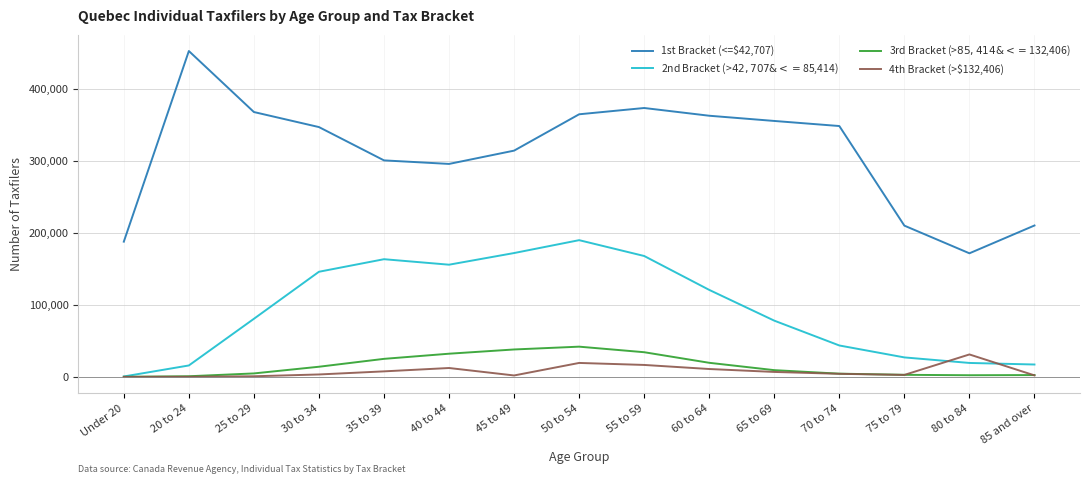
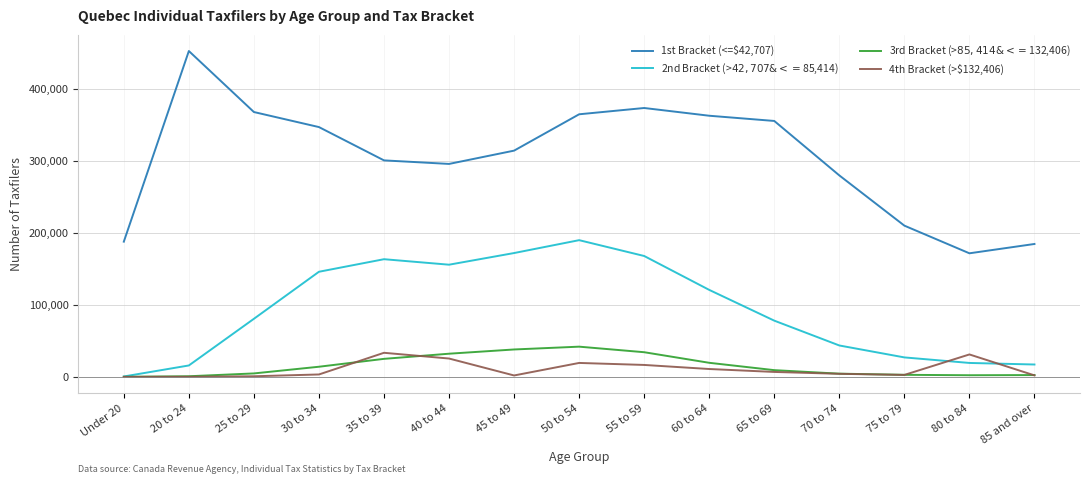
4th Bracket (>$132,406), 35 to 39: 10,000 -> 30,000
4th Bracket (>$132,406), 40 to 44: 10,000 -> 30,000
1st Bracket (<=$42,707), 70 to 74: 350,000 -> 280,000
1st Bracket (<=$42,707), 85 and over: 210,000 -> 180,000
